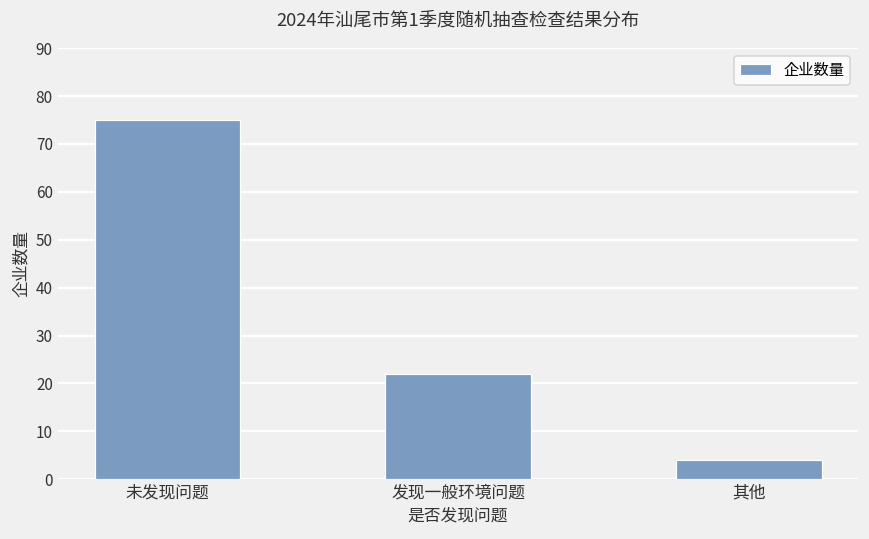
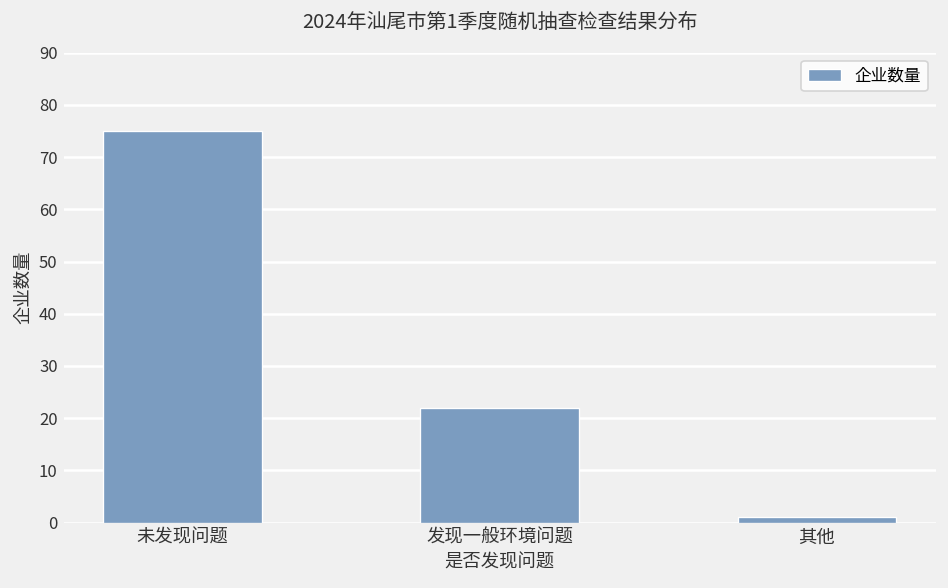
其他: 4 -> 1
